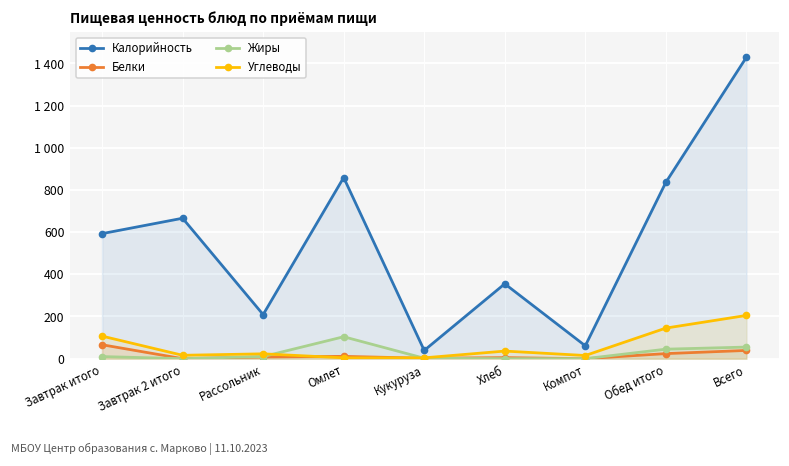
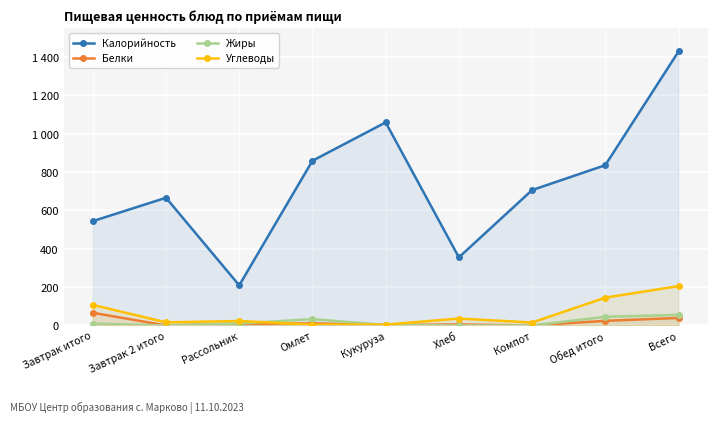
Калорийность, Завтрак итого: 590 -> 540
Жиры, Омлет: 100 -> 30
Калорийность, Кукуруза: 40 -> 1060
Калорийность, Компот: 60 -> 710
